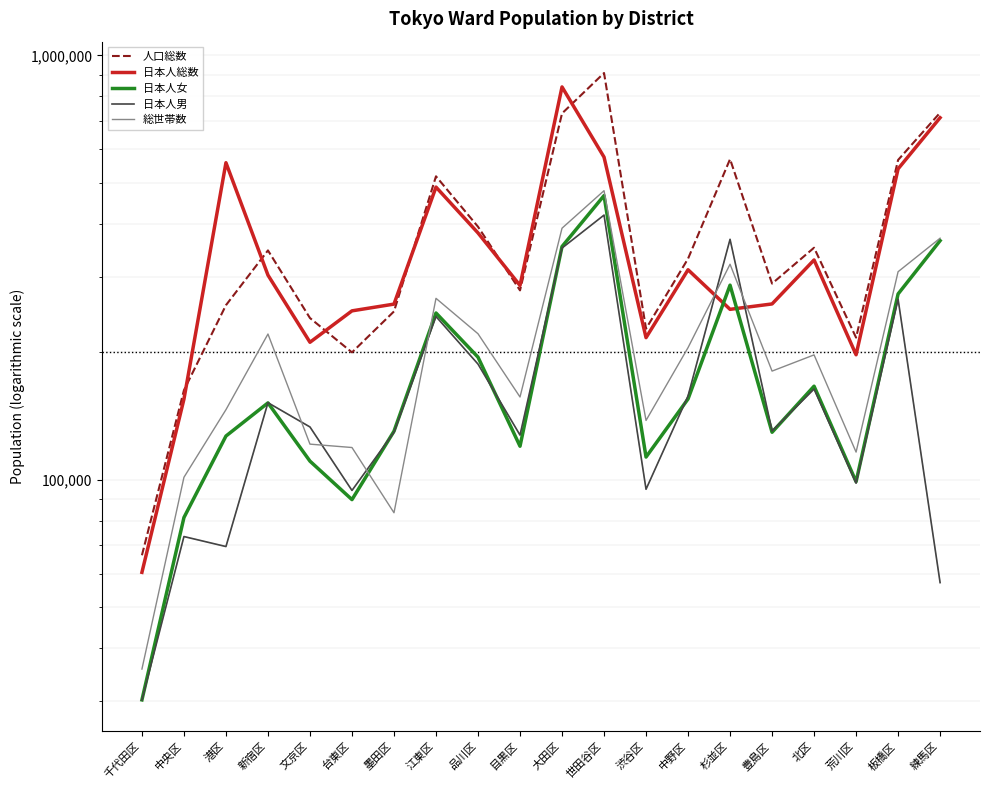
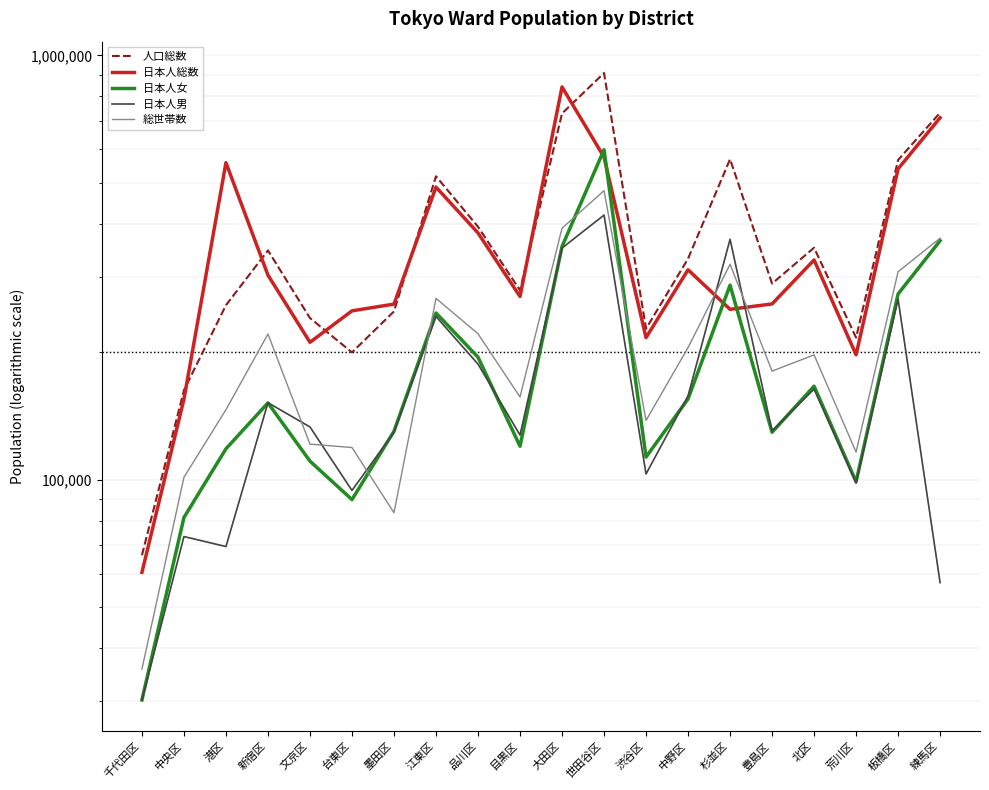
日本人女, 港区: 127,000 -> 118,000
日本人総数, 目黒区: 290,000 -> 270,000
日本人女, 世田谷区: 470,000 -> 600,000
日本人男, 渋谷区: 95,000 -> 103,000
